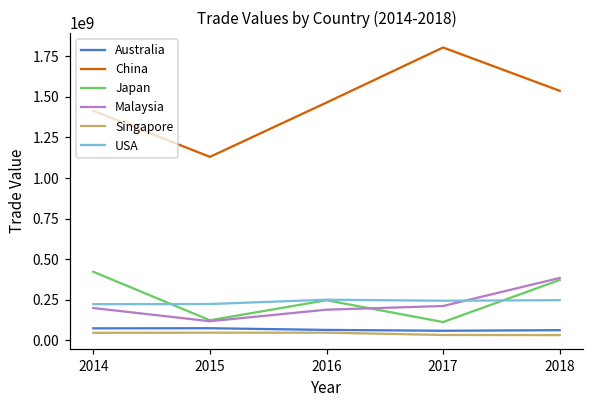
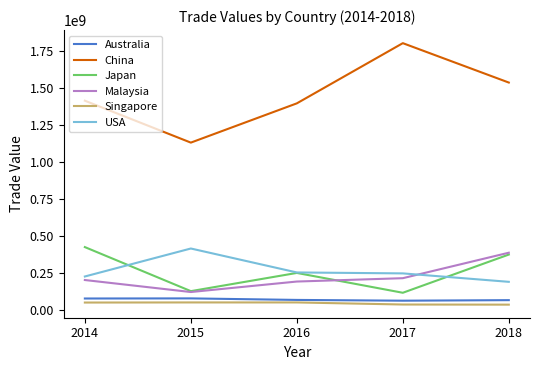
USA, 2015: 220000000 -> 410000000
China, 2016: 1460000000 -> 1400000000
USA, 2018: 250000000 -> 190000000
